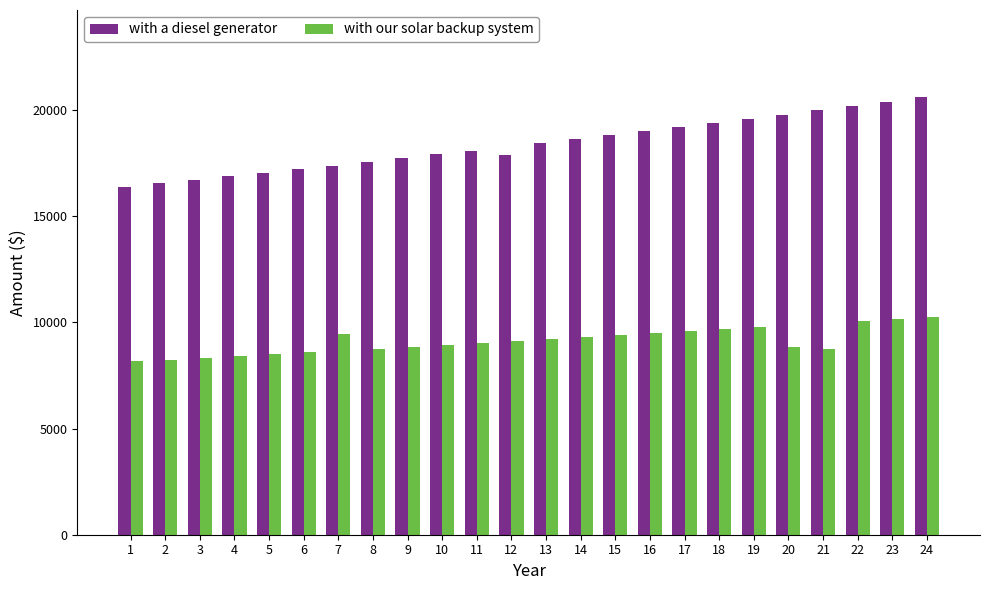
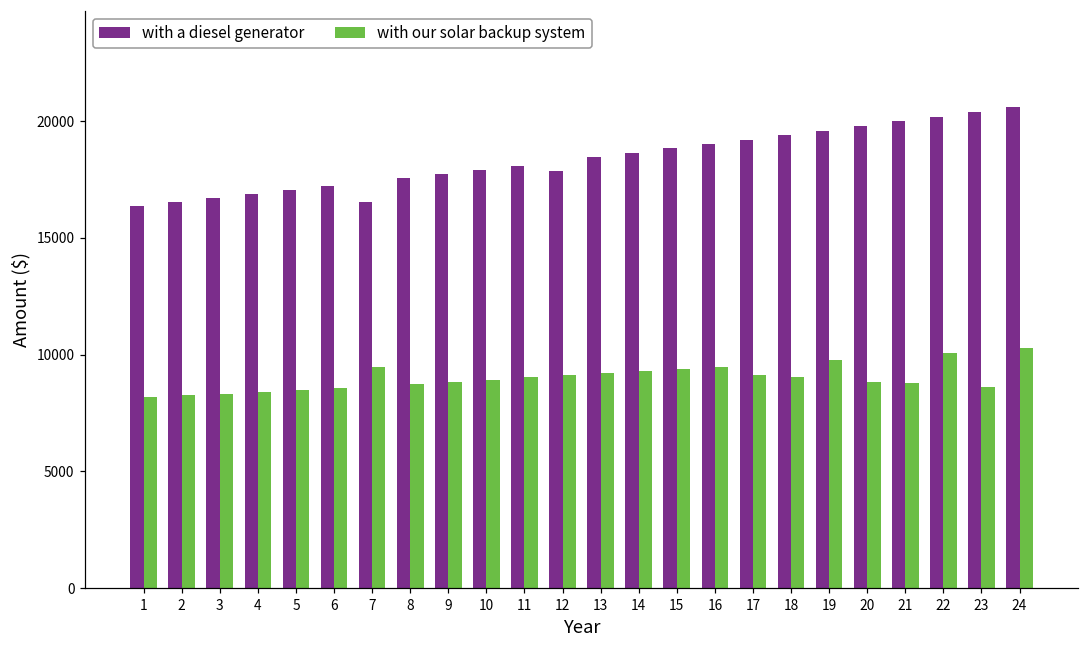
with a diesel generator, 7: 17400 -> 16500
with our solar backup system, 17: 9600 -> 9100
with our solar backup system, 18: 9700 -> 9000
with our solar backup system, 23: 10200 -> 8600
